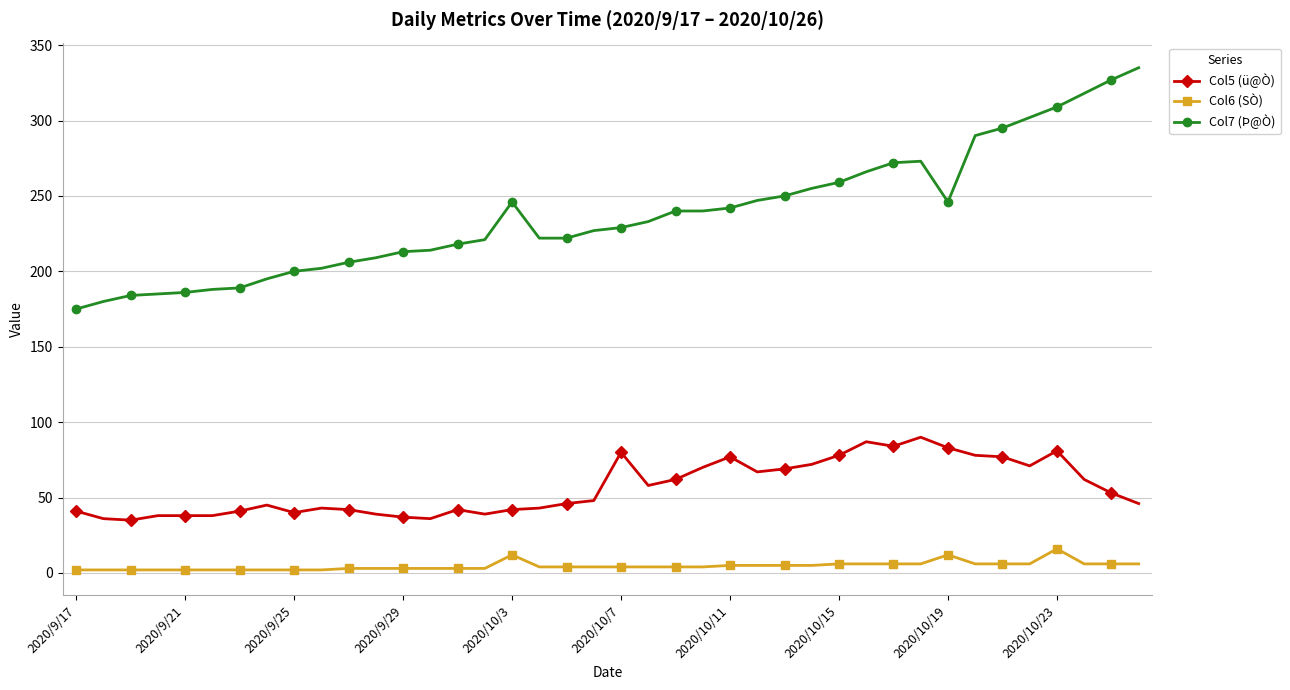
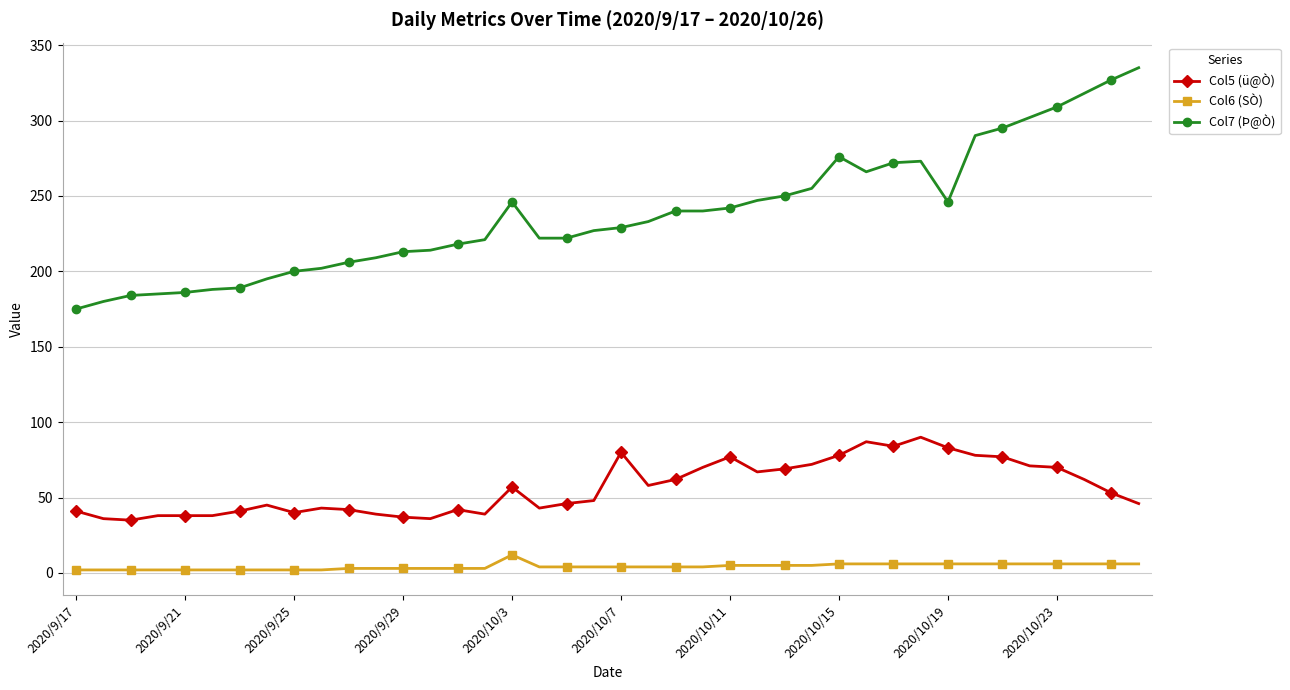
Col5 (ü@Ò), 2020/10/3: 42 -> 57
Col7 (Þ@Ò), 2020/10/15: 259 -> 276
Col6 (SÒ), 2020/10/19: 12 -> 6
Col5 (ü@Ò), 2020/10/23: 81 -> 70
Col6 (SÒ), 2020/10/23: 16 -> 6
